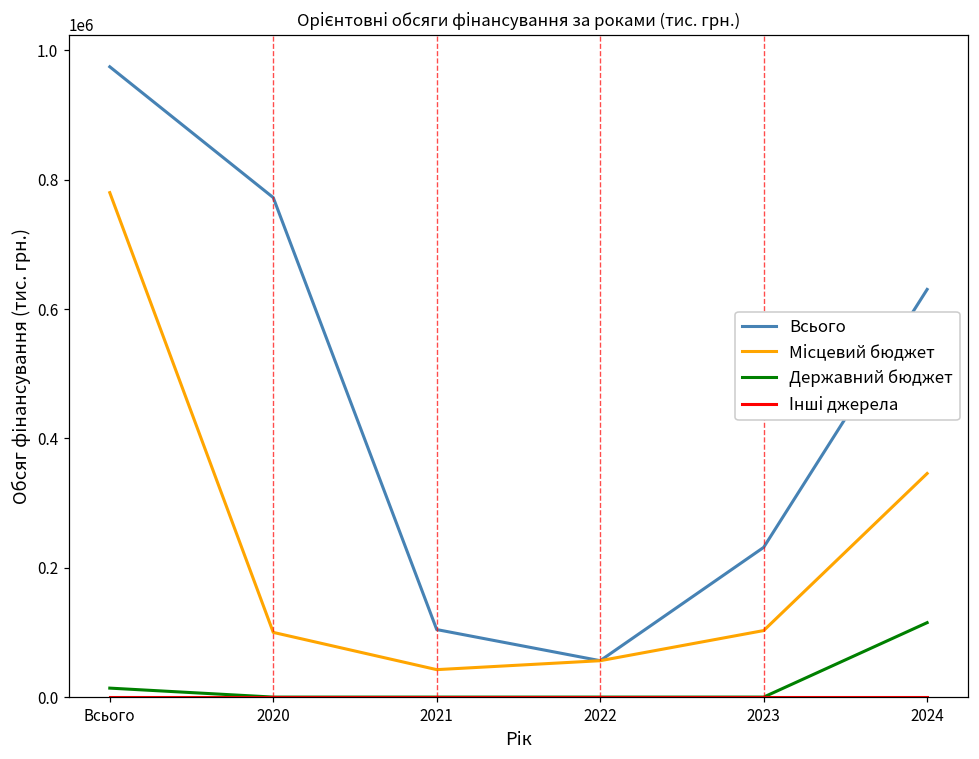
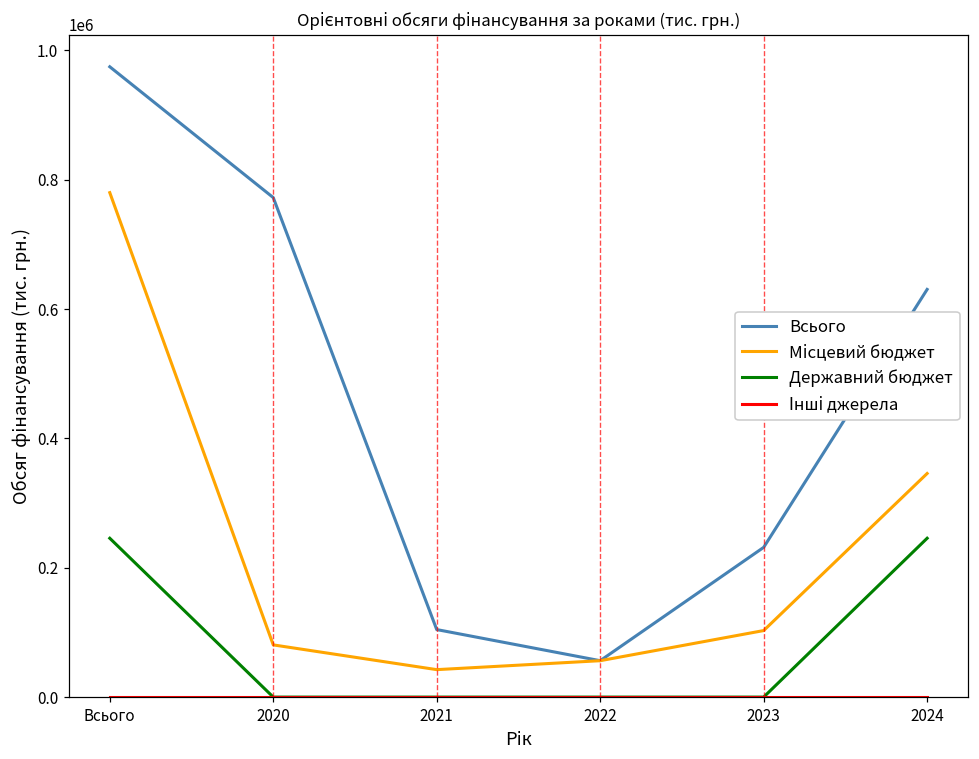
Державний бюджет, Всього: 10000 -> 250000
Місцевий бюджет, 2020: 100000 -> 80000
Державний бюджет, 2024: 120000 -> 250000
